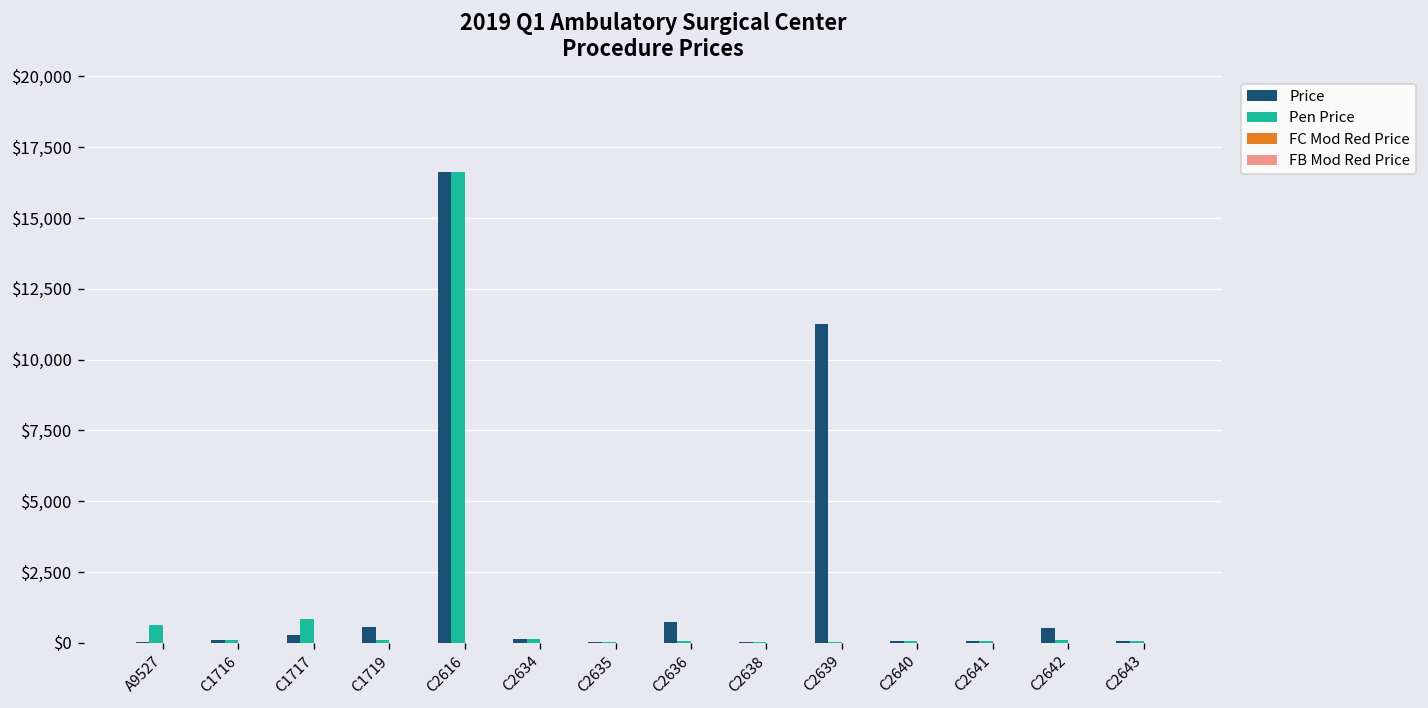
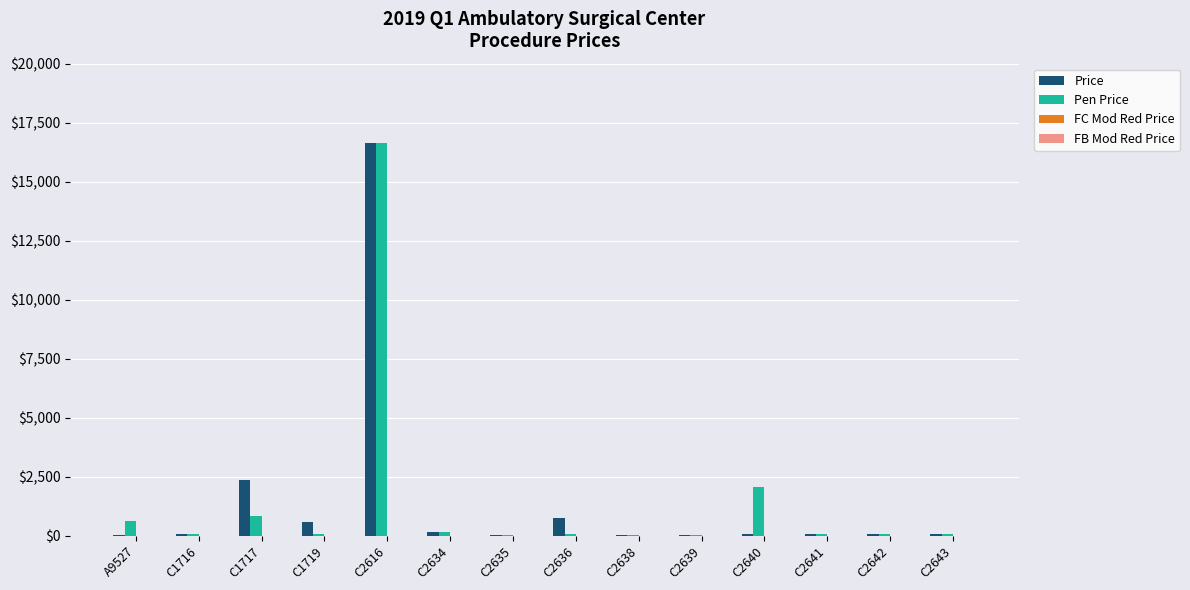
Price, C1717: $300 -> $2,400
Price, C2639: $11,200 -> $0
Pen Price, C2640: $100 -> $2,100
Price, C2642: $500 -> $100
